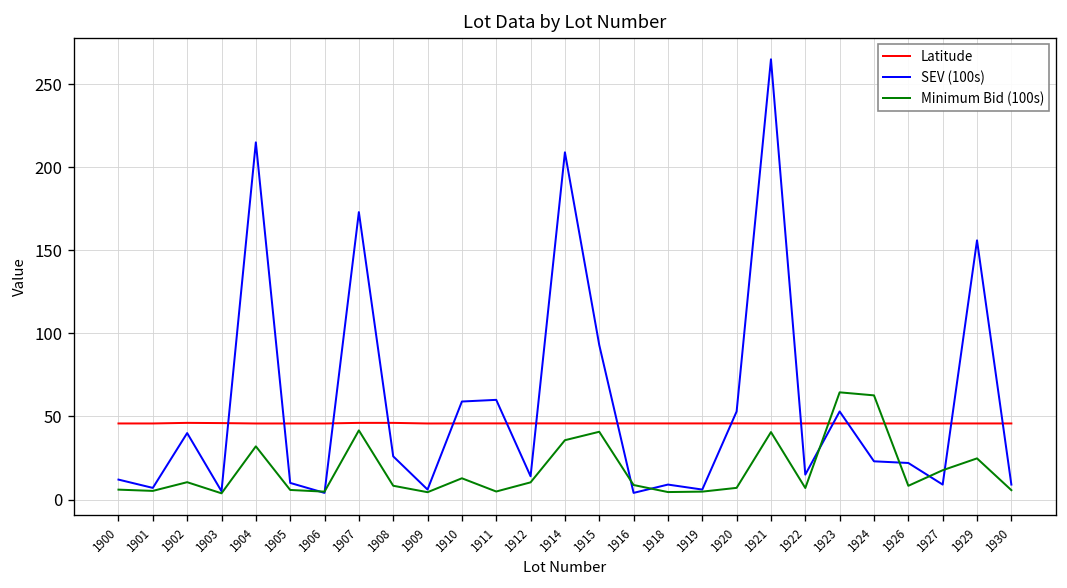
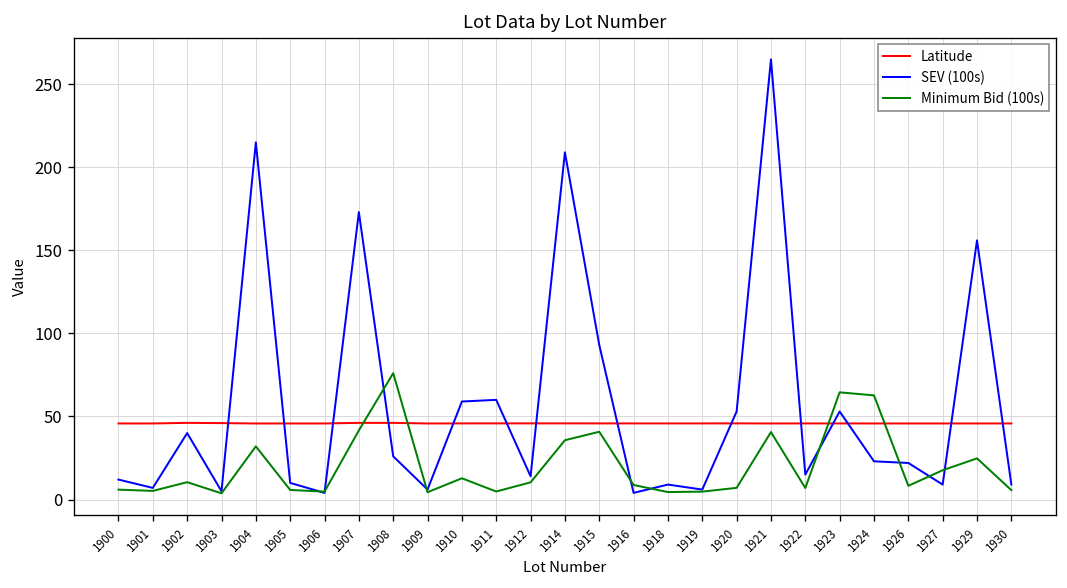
Minimum Bid (100s), 1908: 8 -> 76
